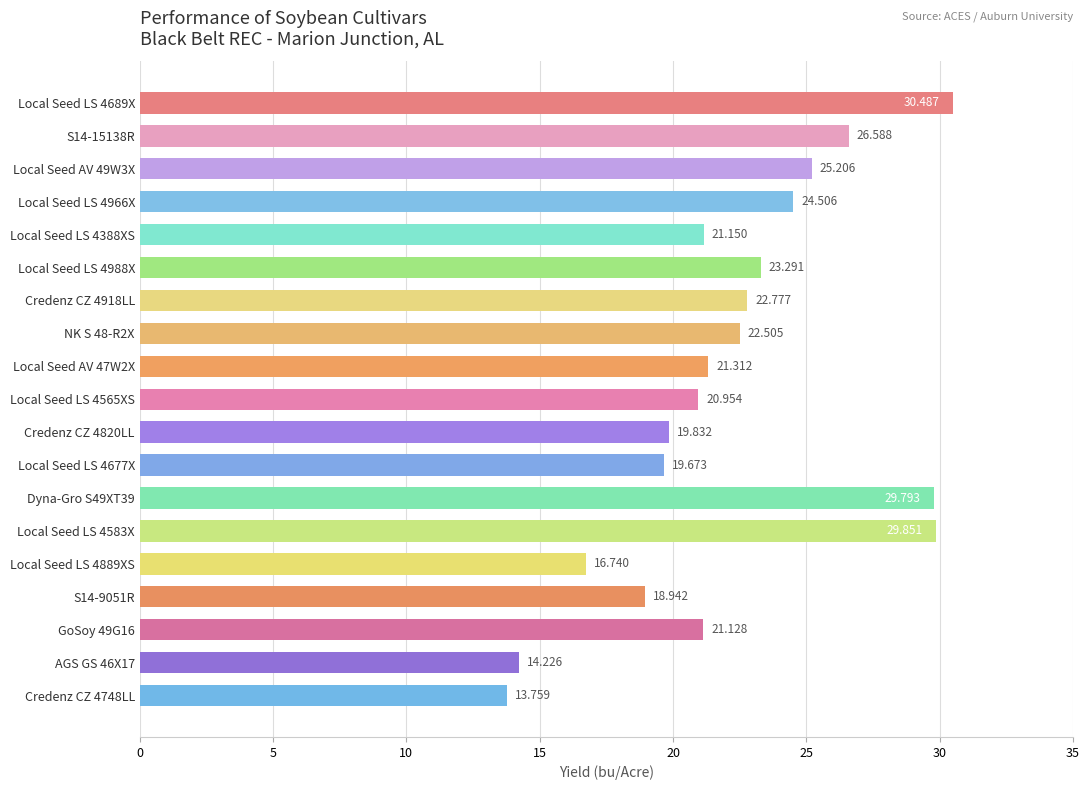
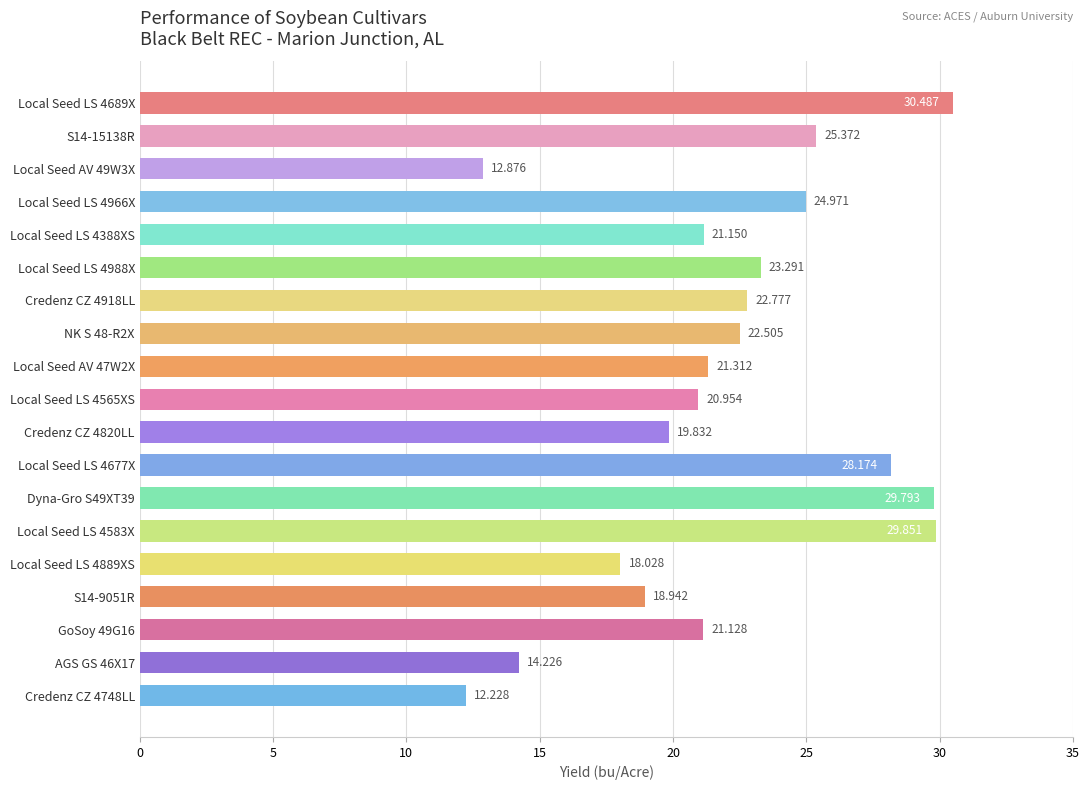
S14-15138R: 26.588 -> 25.372
Local Seed AV 49W3X: 25.206 -> 12.876
Local Seed LS 4966X: 24.506 -> 24.971
Local Seed LS 4677X: 19.673 -> 28.174
Local Seed LS 4889XS: 16.740 -> 18.028
Credenz CZ 4748LL: 13.759 -> 12.228
